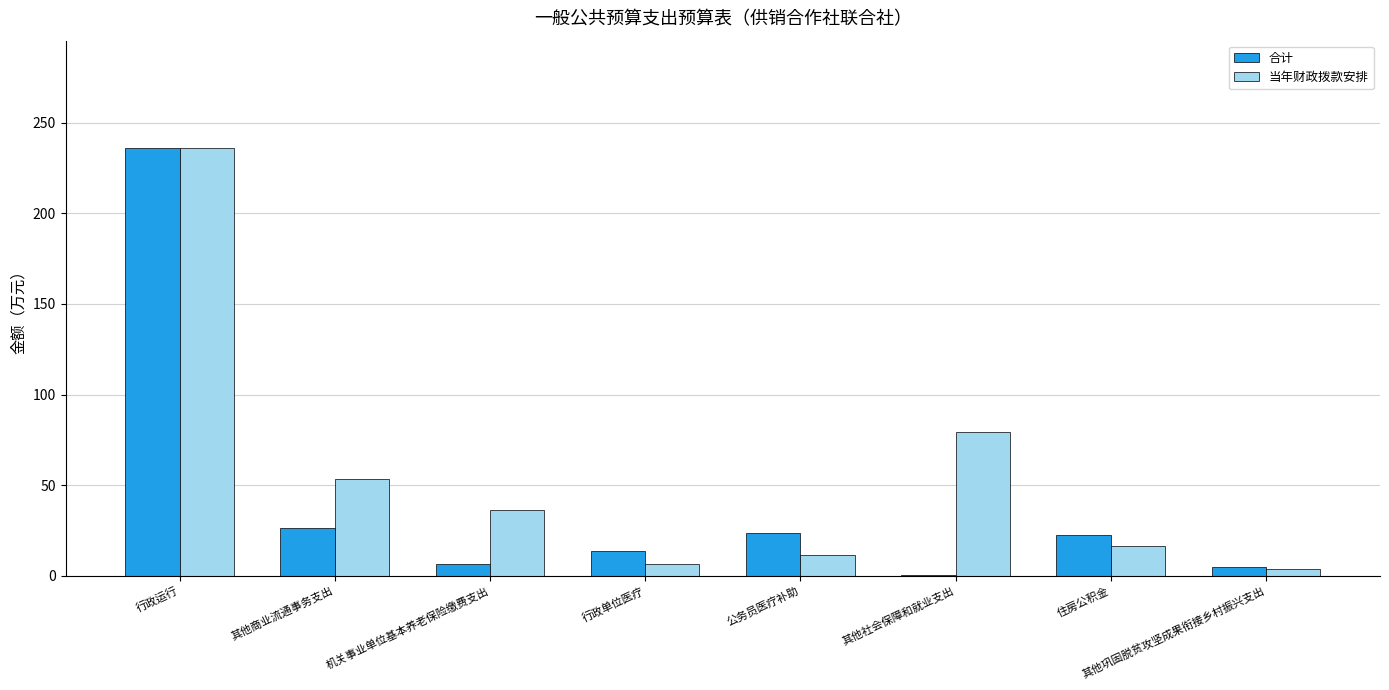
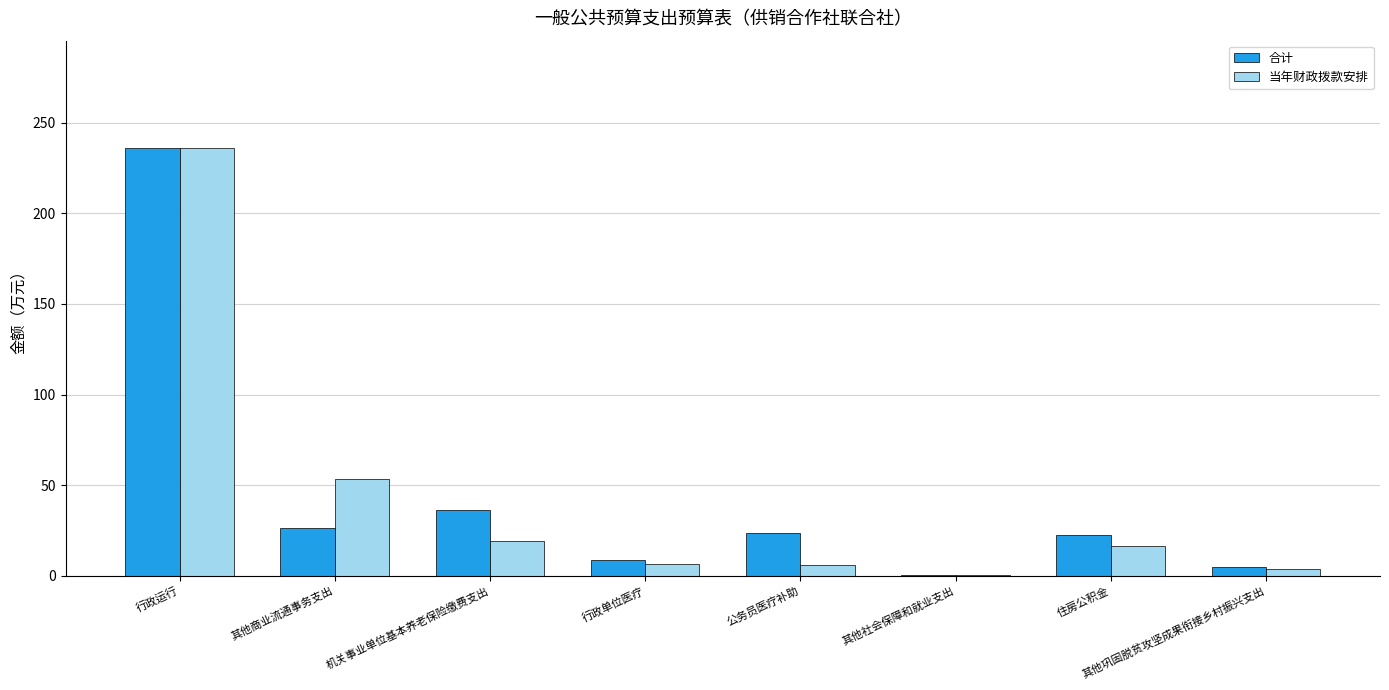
合计, 机关事业单位基本养老保险缴费支出: 7 -> 36
当年财政拨款安排, 机关事业单位基本养老保险缴费支出: 36 -> 19
合计, 行政单位医疗: 14 -> 8
当年财政拨款安排, 公务员医疗补助: 12 -> 6
当年财政拨款安排, 其他社会保障和就业支出: 79 -> 1
